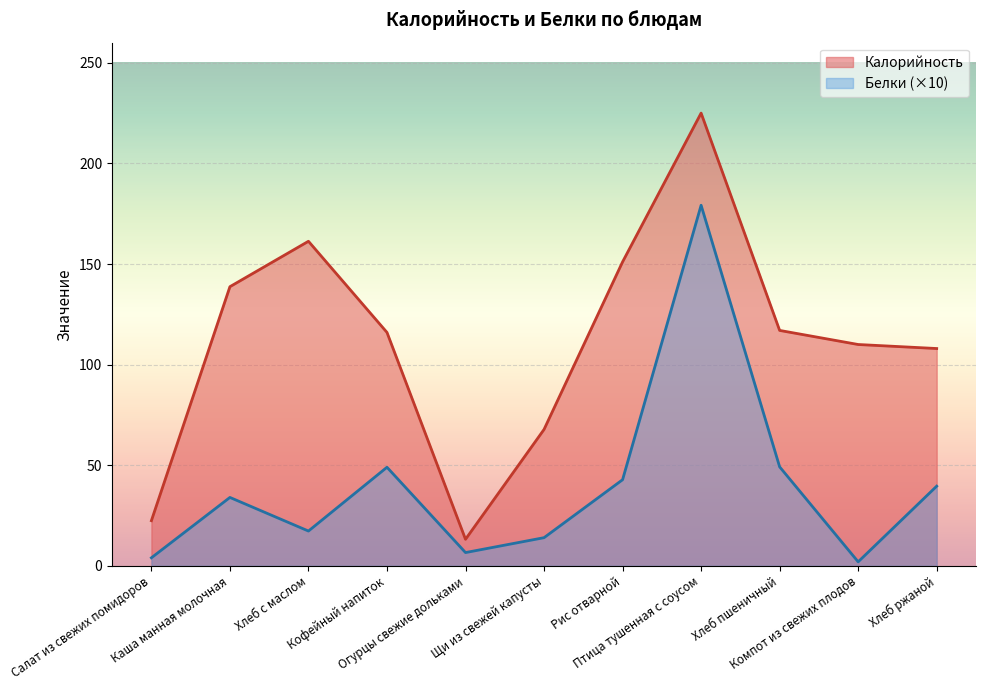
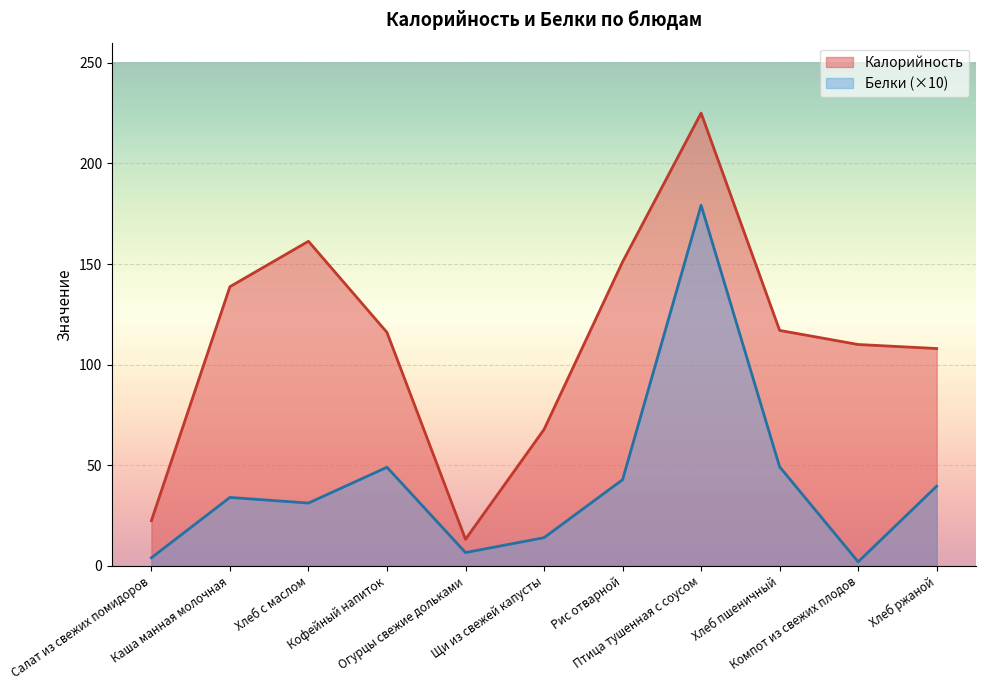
Белки (×10), Хлеб с маслом: 17 -> 31
